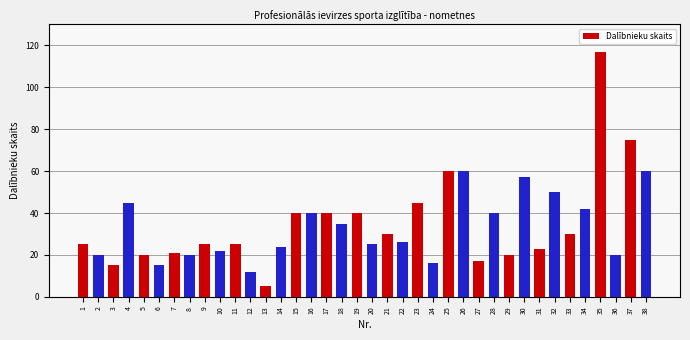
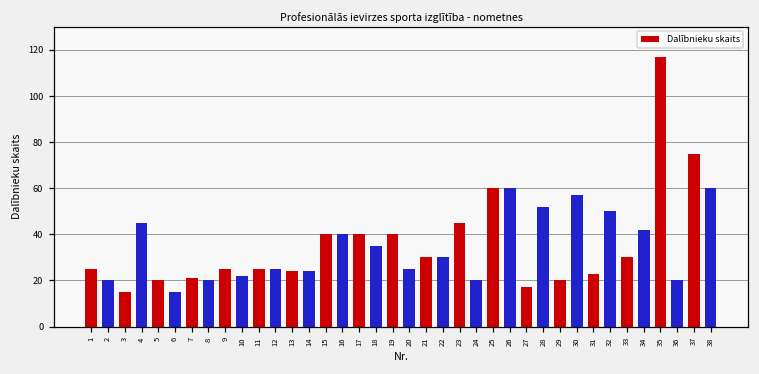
12: 12 -> 25
13: 5 -> 24
22: 26 -> 30
24: 16 -> 20
28: 40 -> 52
